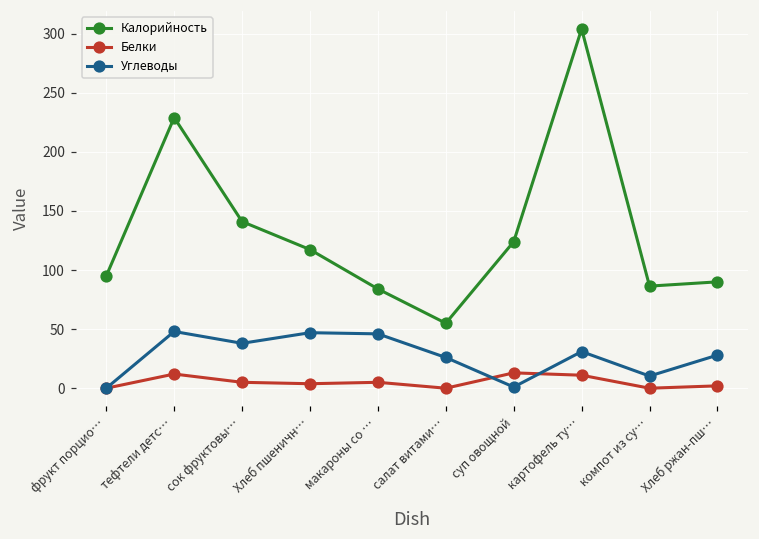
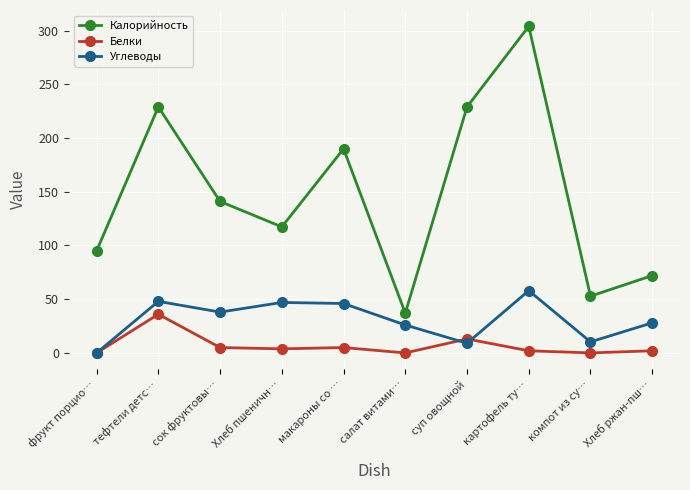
Белки, тефтели детс…: 12 -> 36
Калорийность, макароны со …: 84 -> 190
Калорийность, салат витами…: 55 -> 37
Калорийность, суп овощной: 124 -> 229
Углеводы, суп овощной: 1 -> 9
Белки, картофель ту…: 11 -> 2
Углеводы, картофель ту…: 31 -> 58
Калорийность, компот из су…: 86 -> 53
Калорийность, Хлеб ржан-пш…: 90 -> 72
